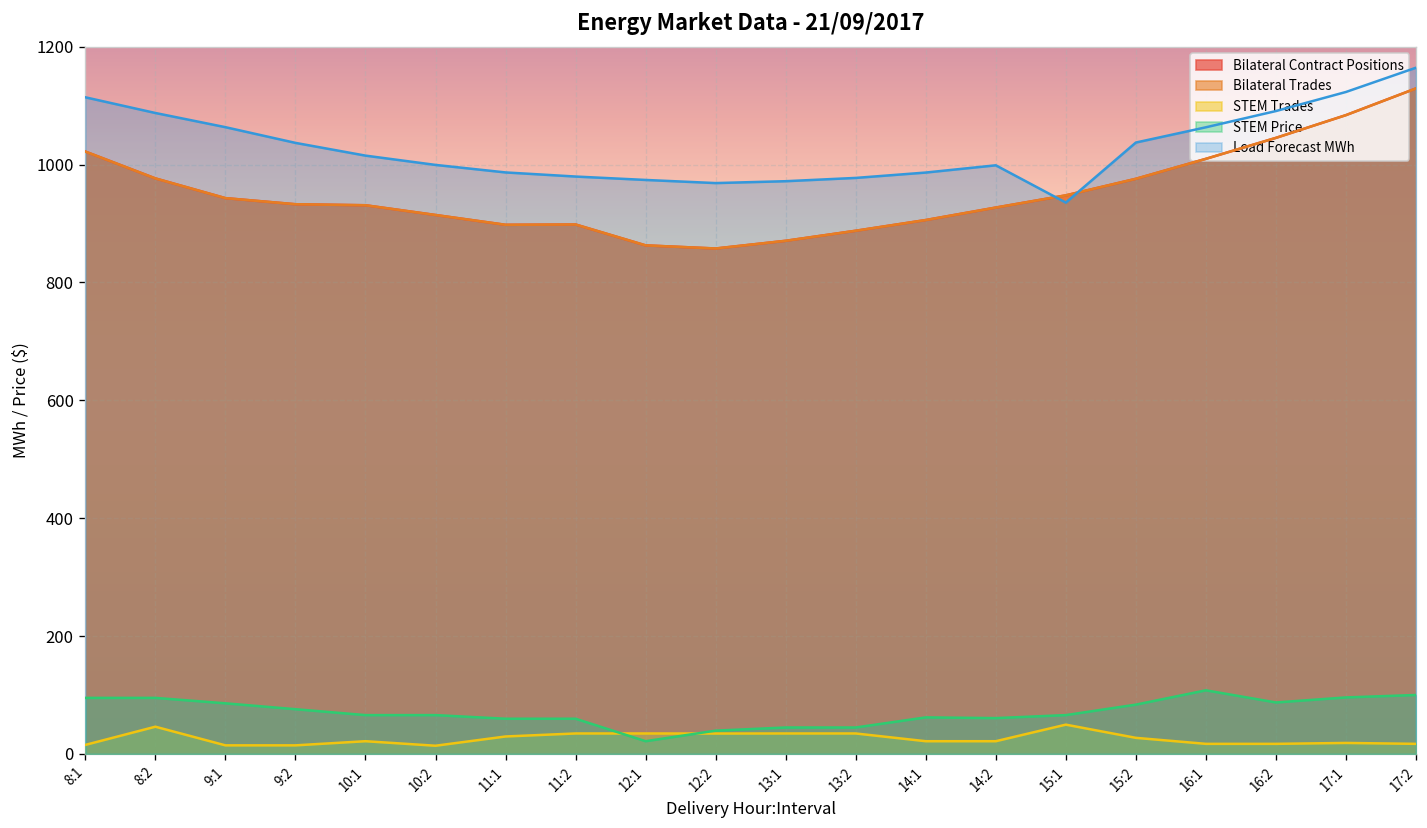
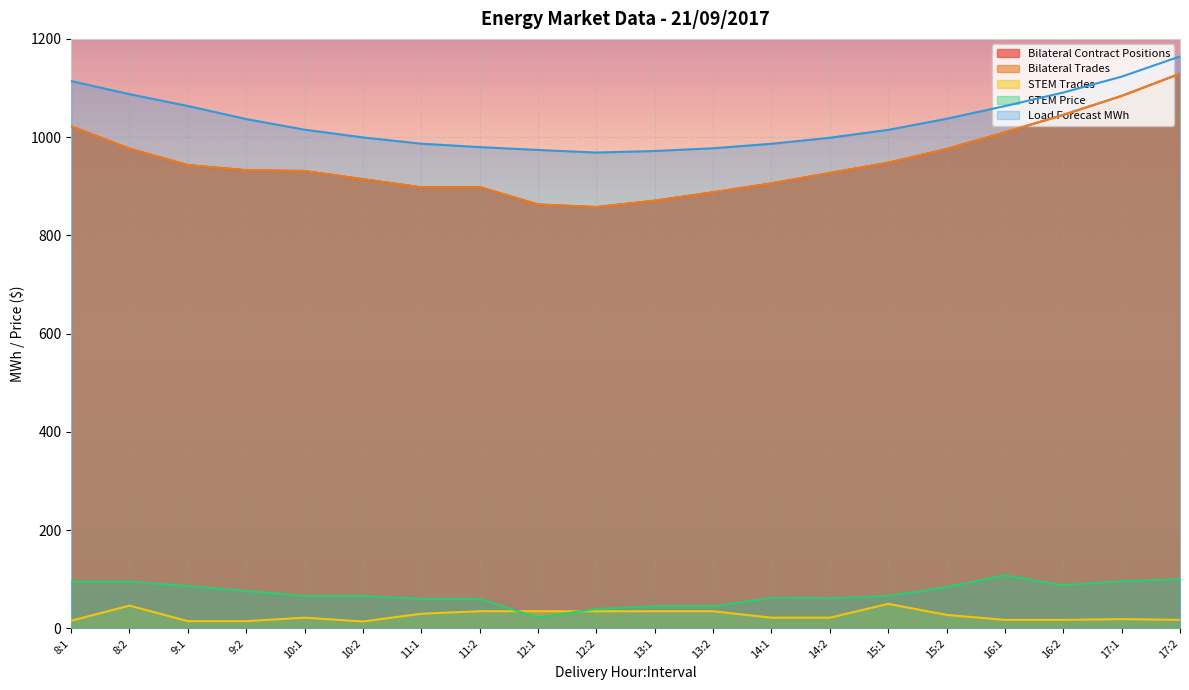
Load Forecast MWh, 15:1: 940 -> 1010
